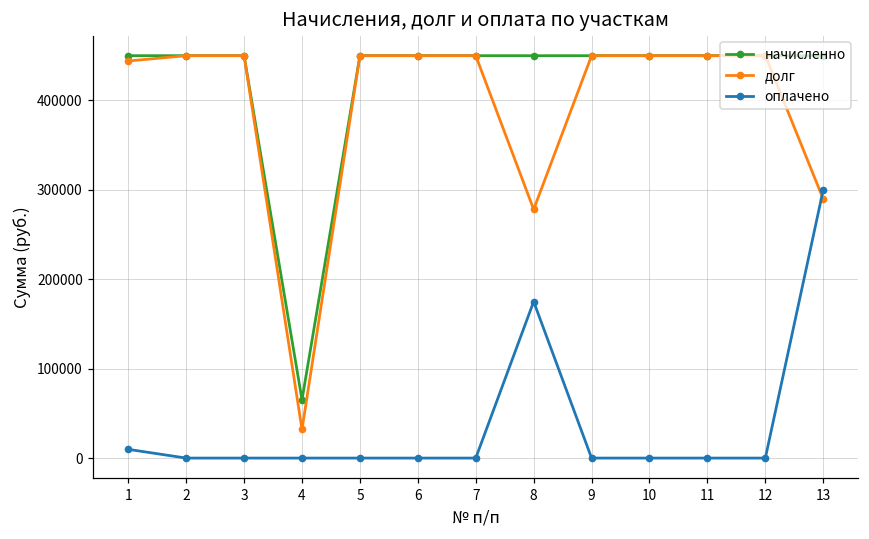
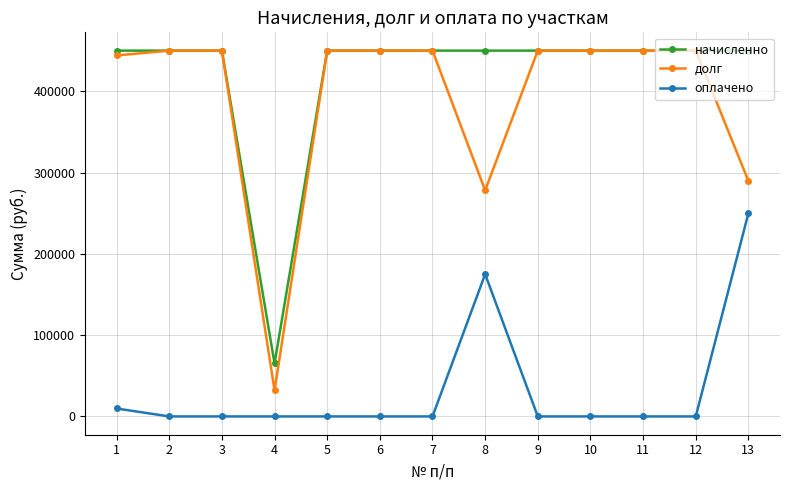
оплачено, 13: 300000 -> 250000
